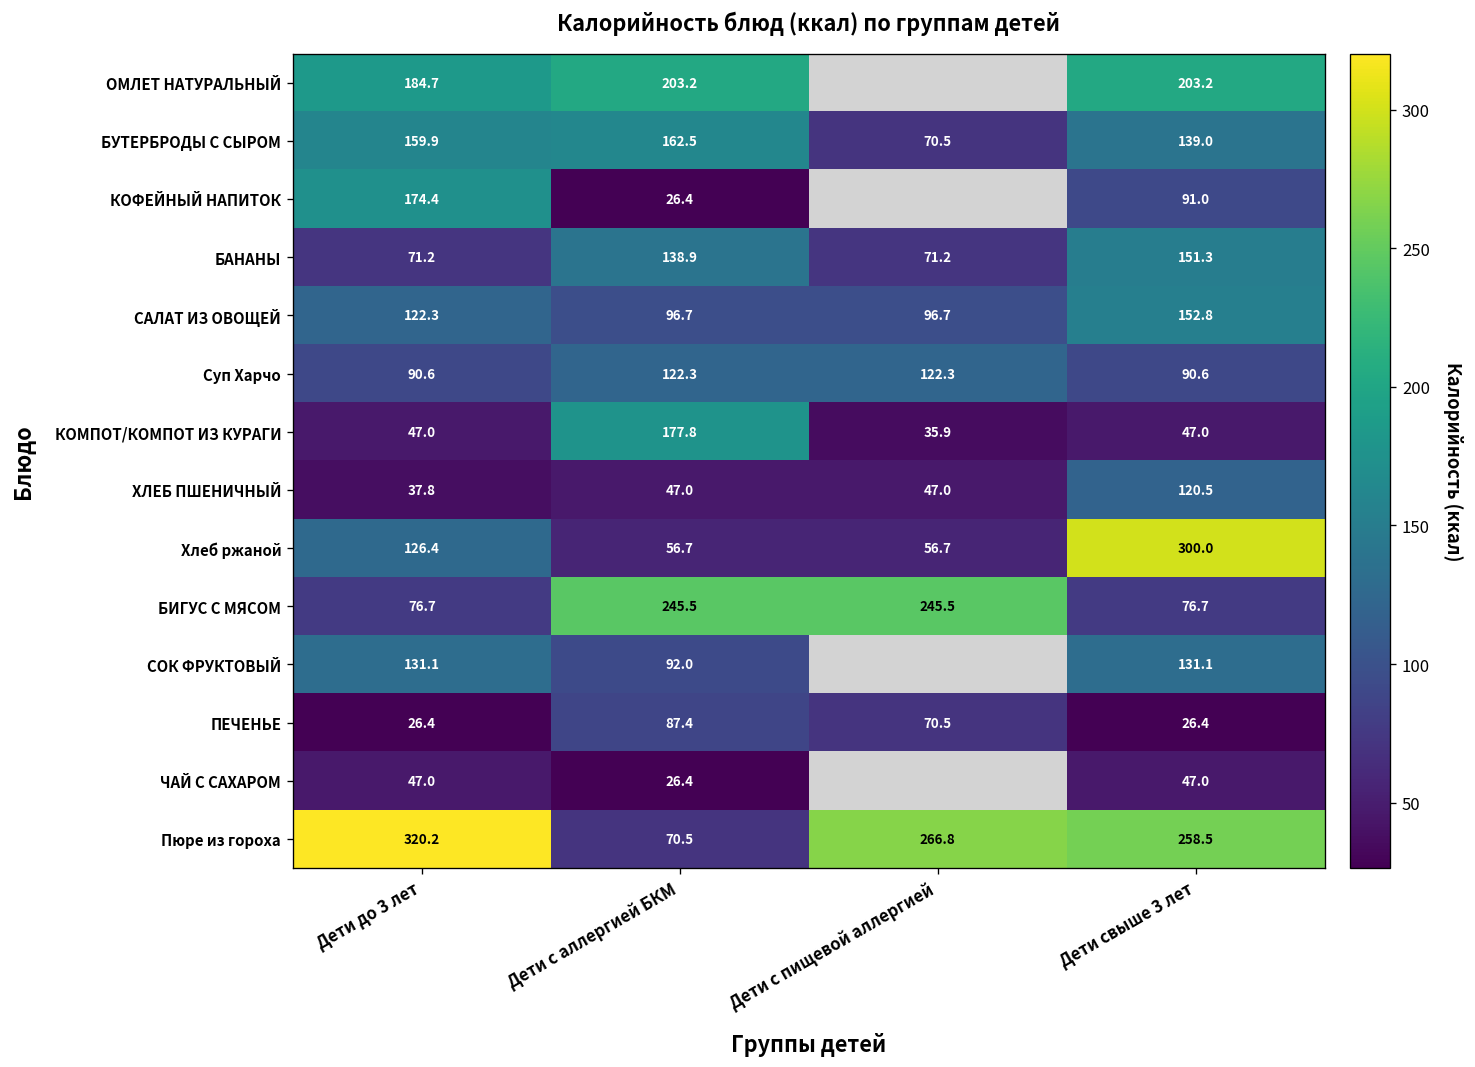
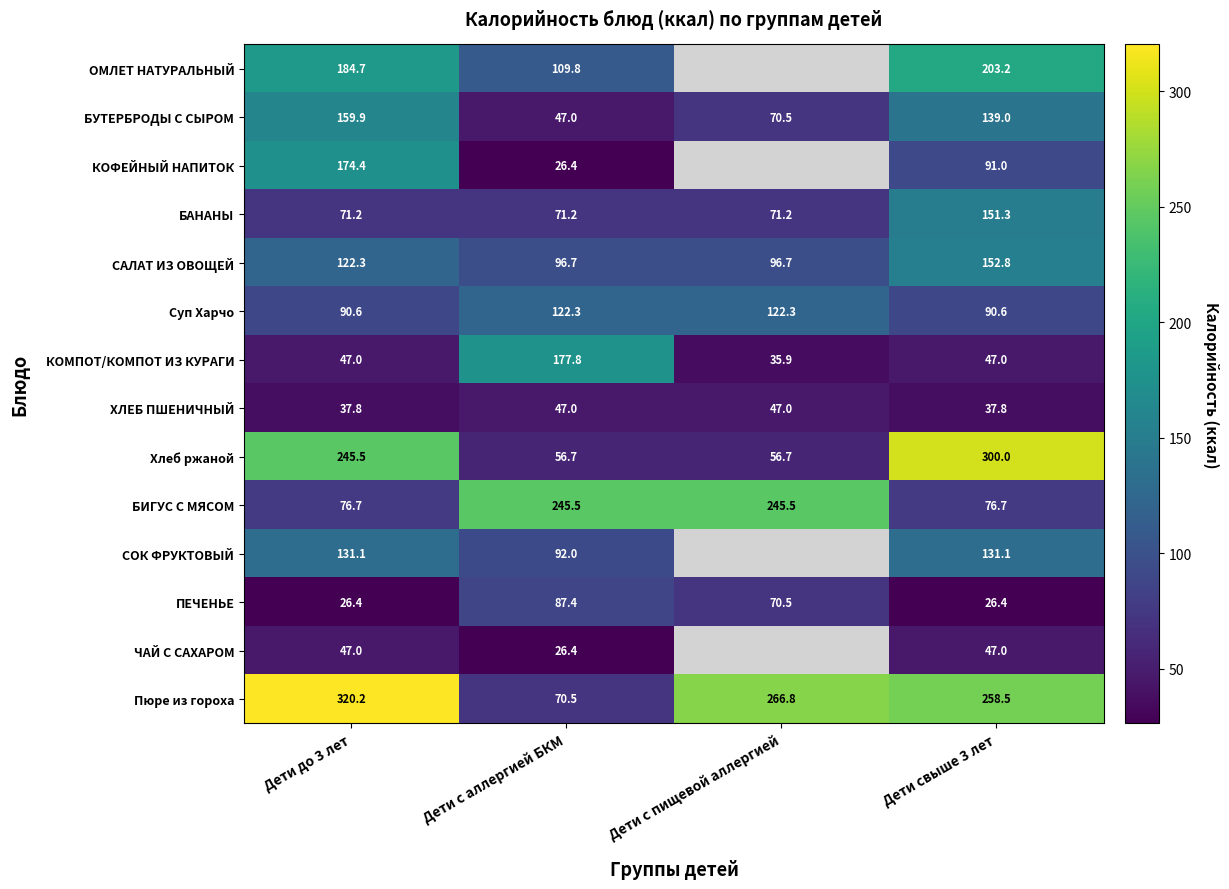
ОМЛЕТ НАТУРАЛЬНЫЙ, Дети с аллергией БКМ: 203.2 -> 109.8
БУТЕРБРОДЫ С СЫРОМ, Дети с аллергией БКМ: 162.5 -> 47.0
БАНАНЫ, Дети с аллергией БКМ: 138.9 -> 71.2
ХЛЕБ ПШЕНИЧНЫЙ, Дети свыше 3 лет: 120.5 -> 37.8
Хлеб ржаной, Дети до 3 лет: 126.4 -> 245.5
